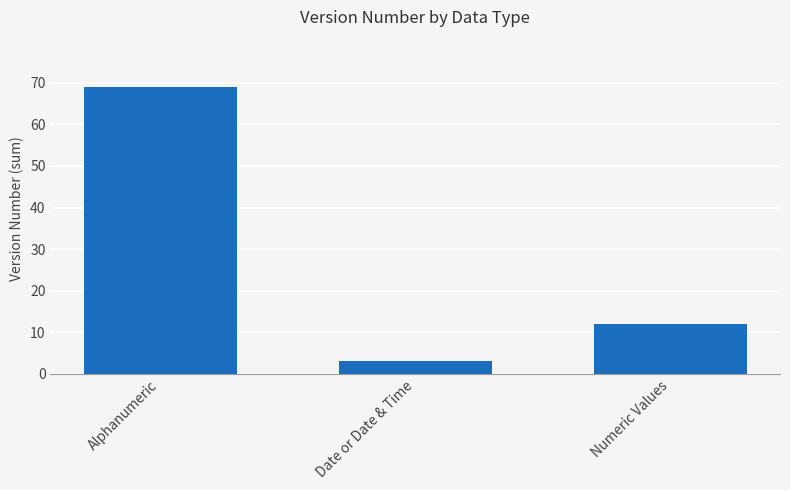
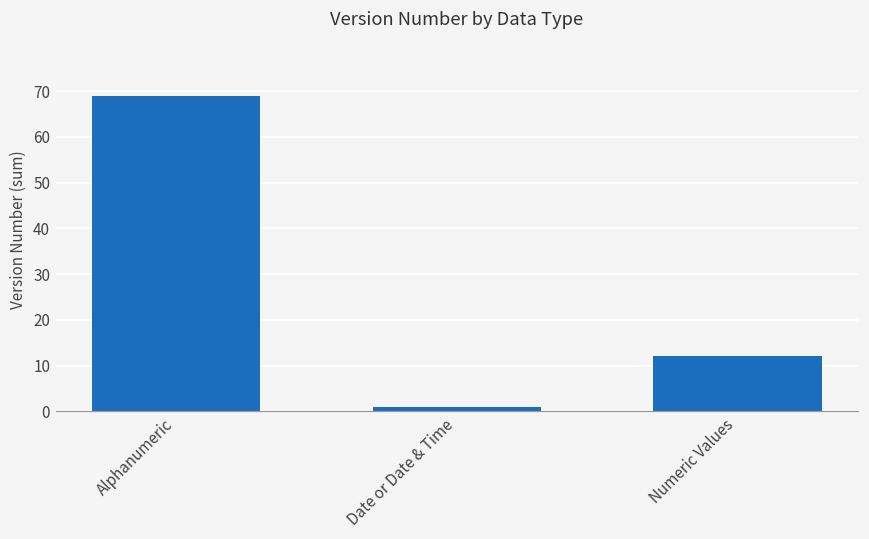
Date or Date & Time: 3 -> 1
